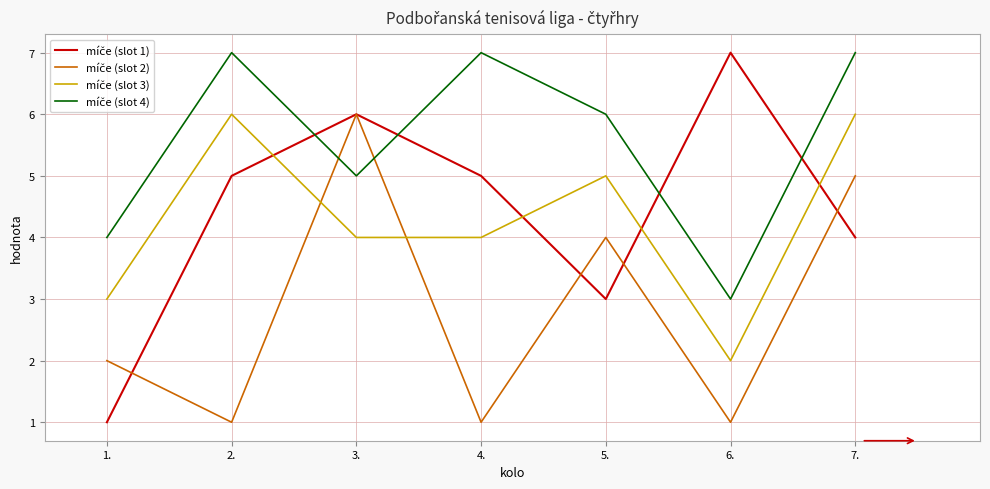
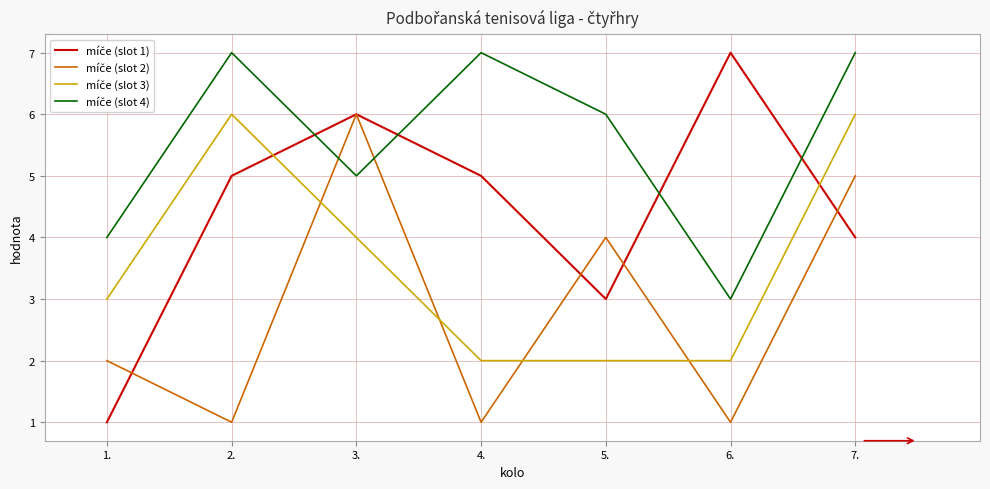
míče (slot 3), 4.: 4 -> 2
míče (slot 3), 5.: 5 -> 2
